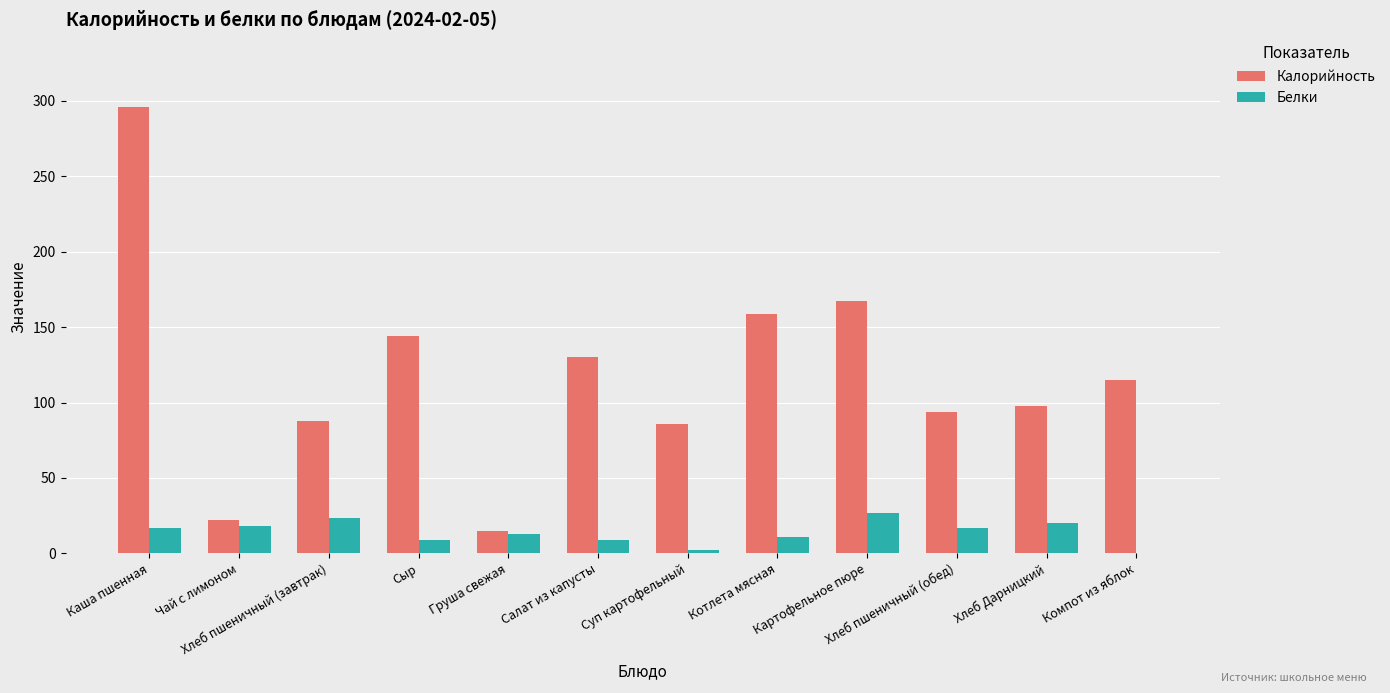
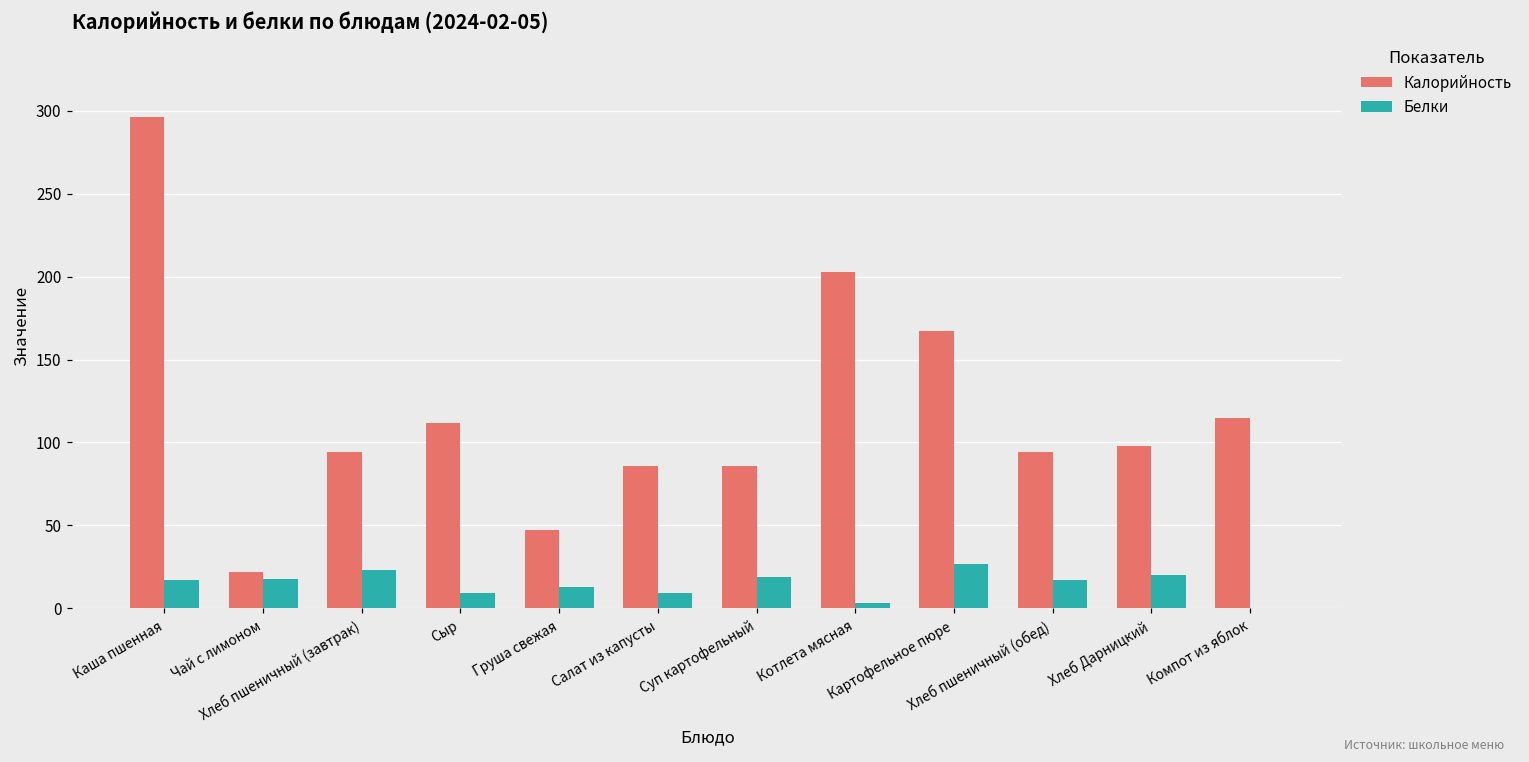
Калорийность, Хлеб пшеничный (завтрак): 88 -> 94
Калорийность, Сыр: 144 -> 112
Калорийность, Груша свежая: 15 -> 47
Калорийность, Салат из капусты: 130 -> 86
Белки, Суп картофельный: 2 -> 19
Калорийность, Котлета мясная: 159 -> 203
Белки, Котлета мясная: 11 -> 3
